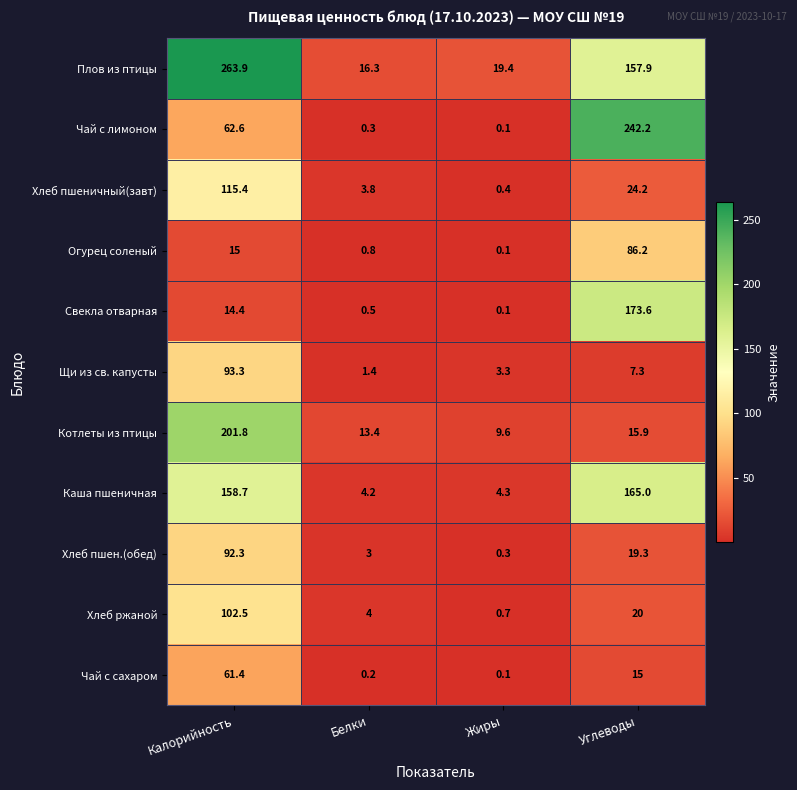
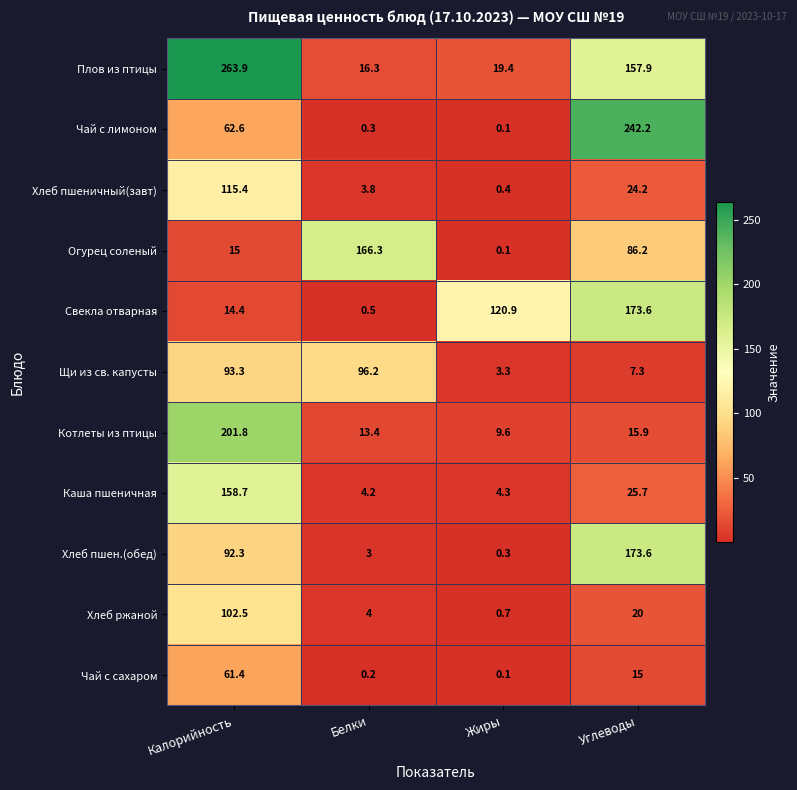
Огурец соленый, Белки: 0.8 -> 166.3
Свекла отварная, Жиры: 0.1 -> 120.9
Щи из св. капусты, Белки: 1.4 -> 96.2
Каша пшеничная, Углеводы: 165.0 -> 25.7
Хлеб пшен.(обед), Углеводы: 19.3 -> 173.6
